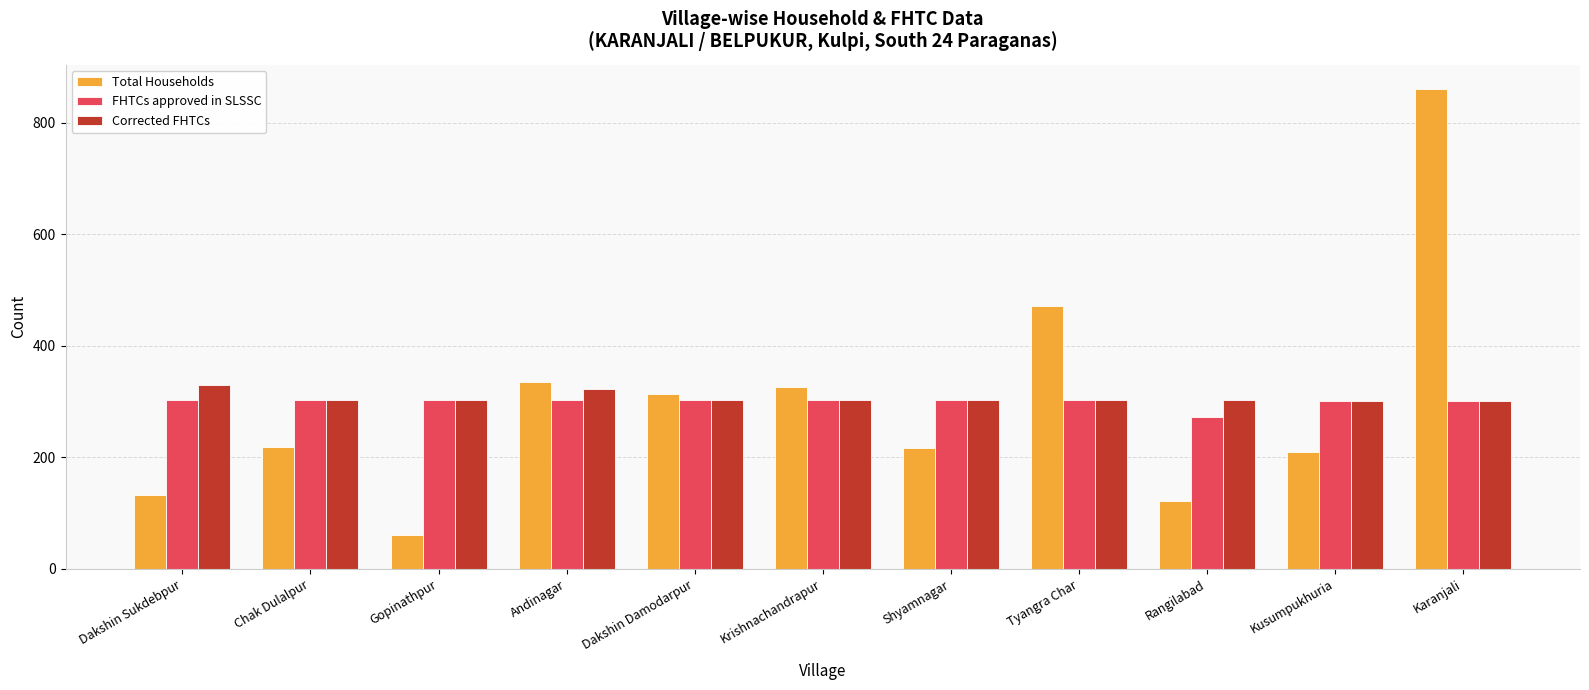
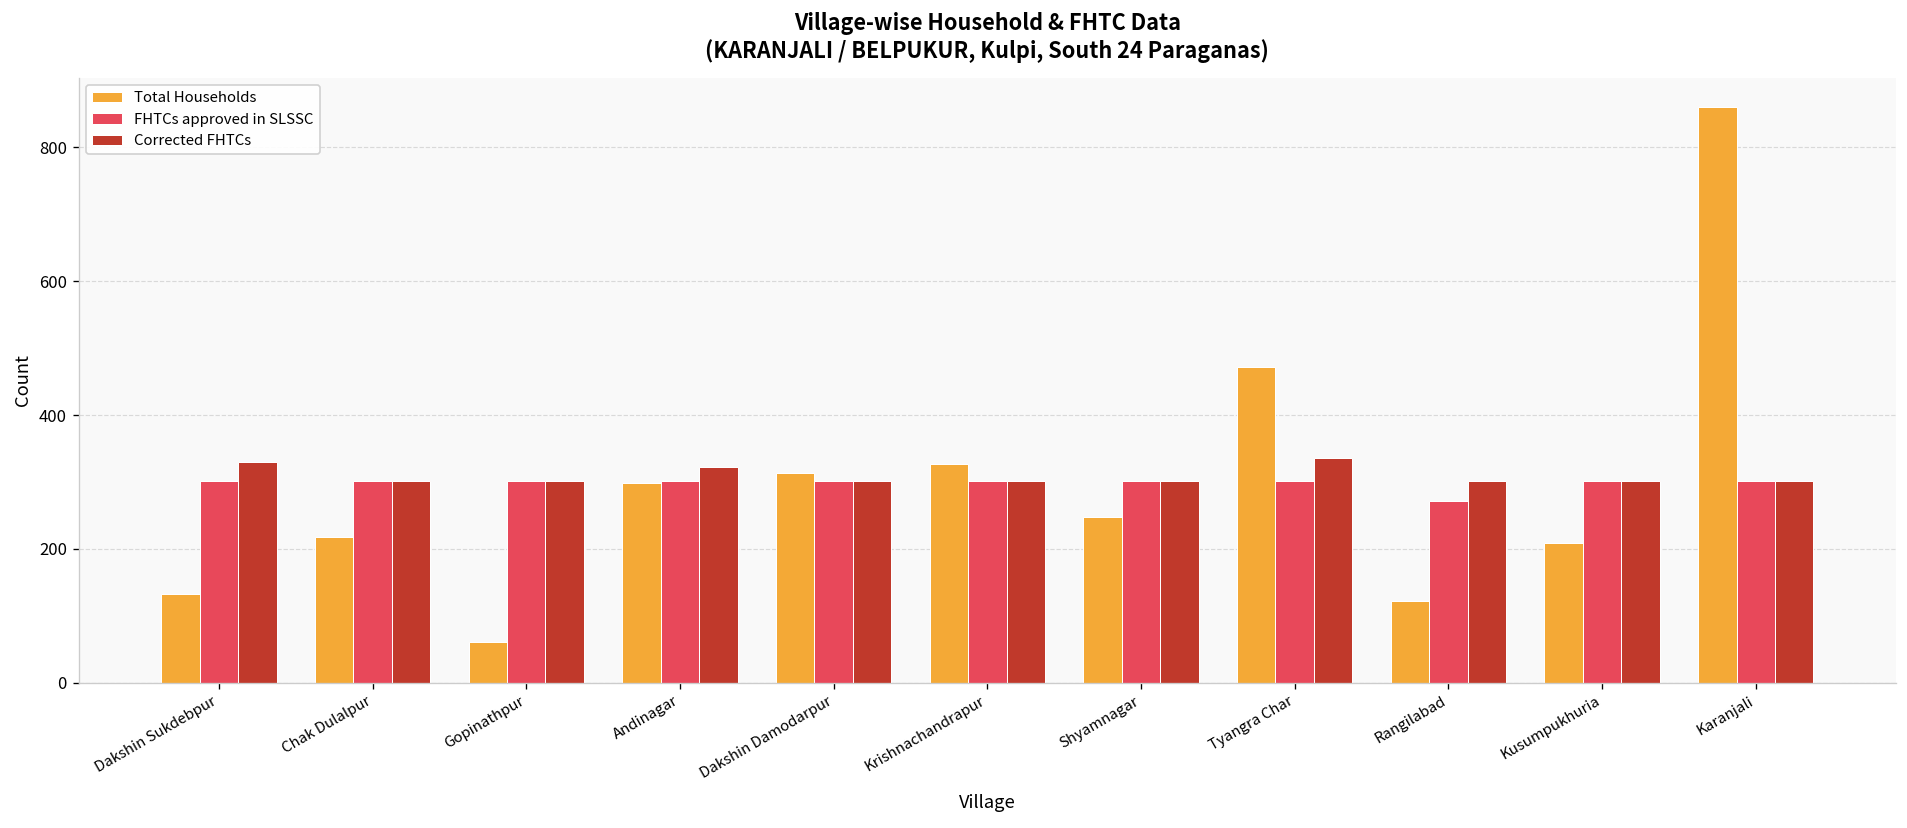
Total Households, Andinagar: 340 -> 300
Total Households, Shyamnagar: 220 -> 250
Corrected FHTCs, Tyangra Char: 300 -> 340
